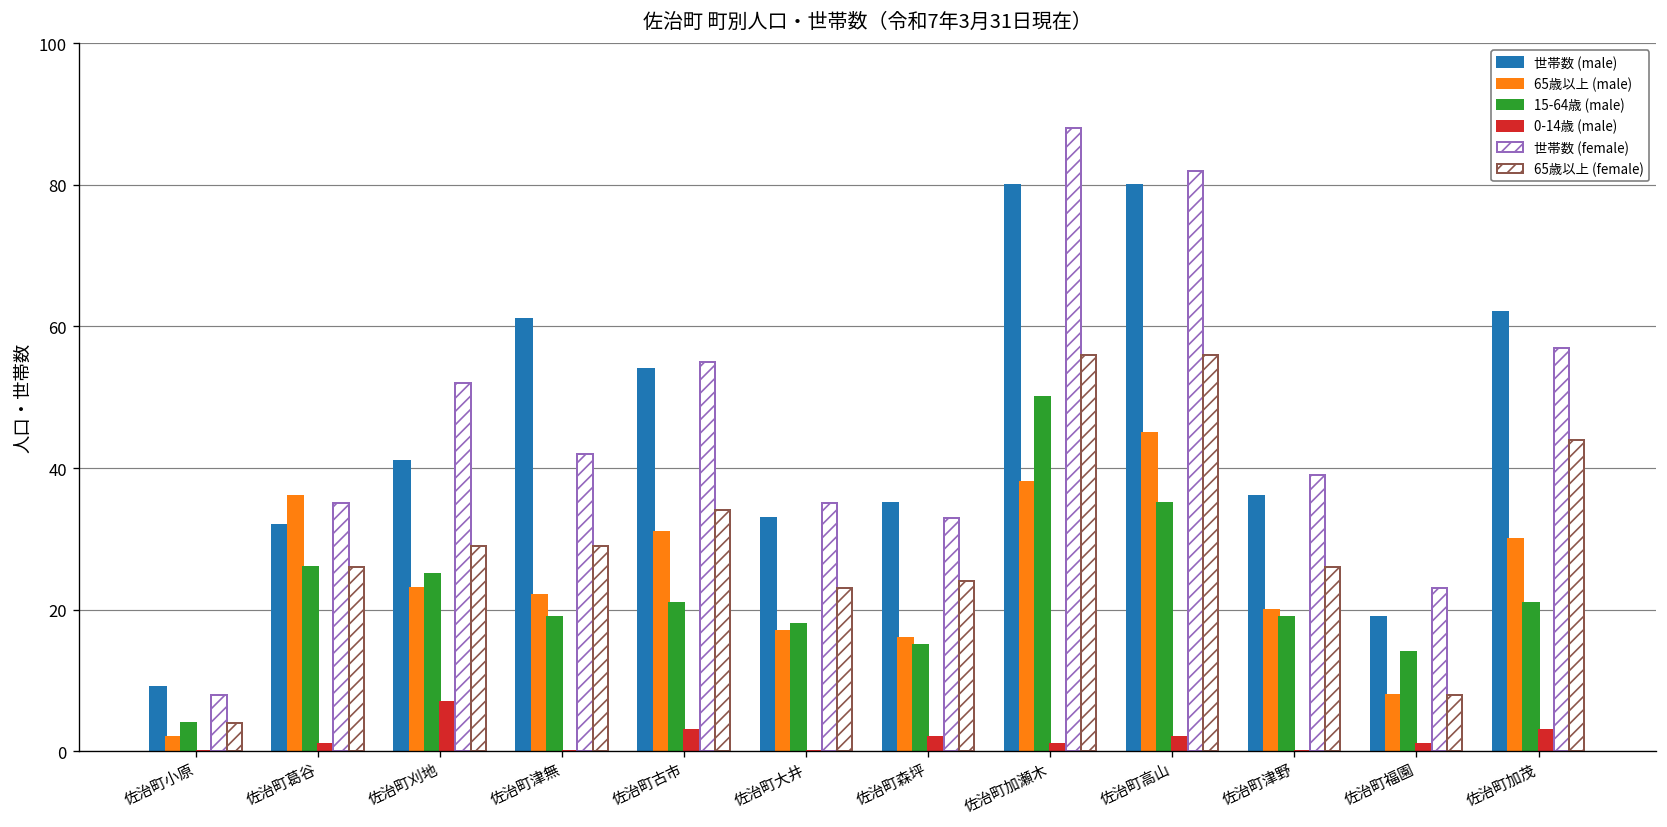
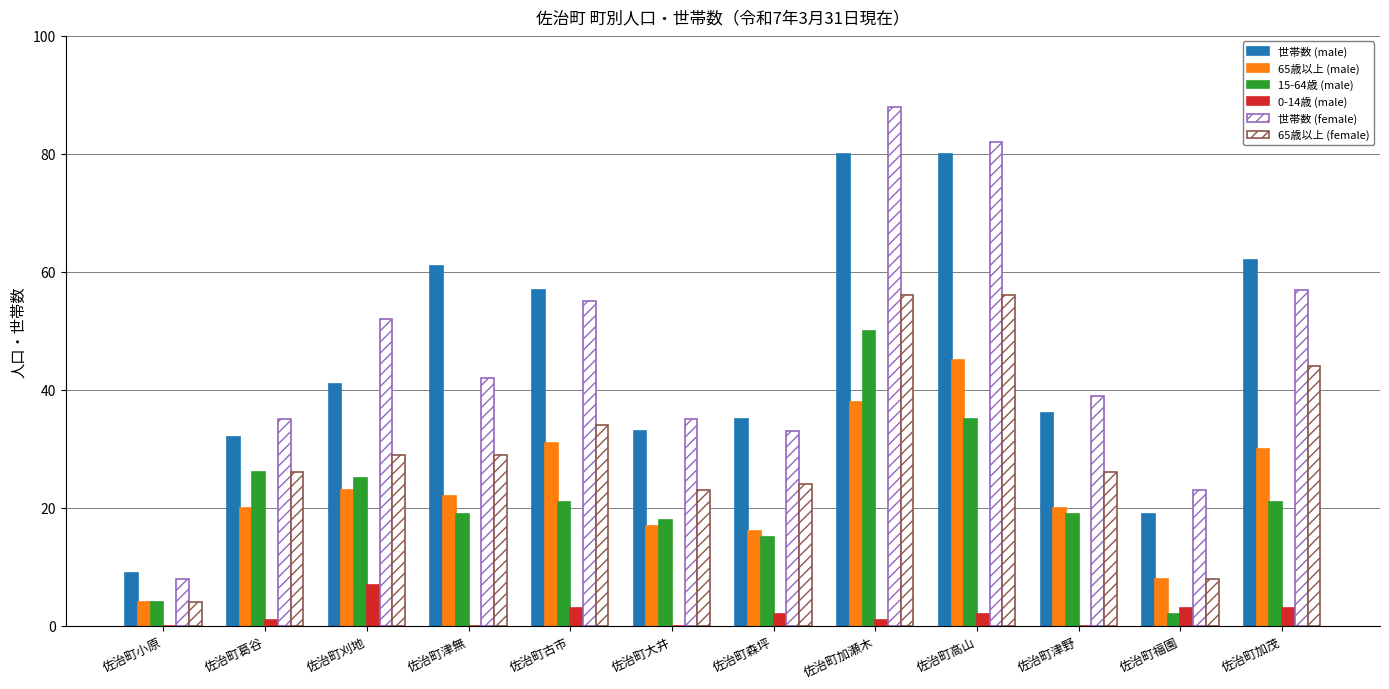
65歳以上 (male), 佐治町小原: 2 -> 4
65歳以上 (male), 佐治町葛谷: 36 -> 20
世帯数 (male), 佐治町古市: 54 -> 57
15-64歳 (male), 佐治町福園: 14 -> 2
0-14歳 (male), 佐治町福園: 1 -> 3
